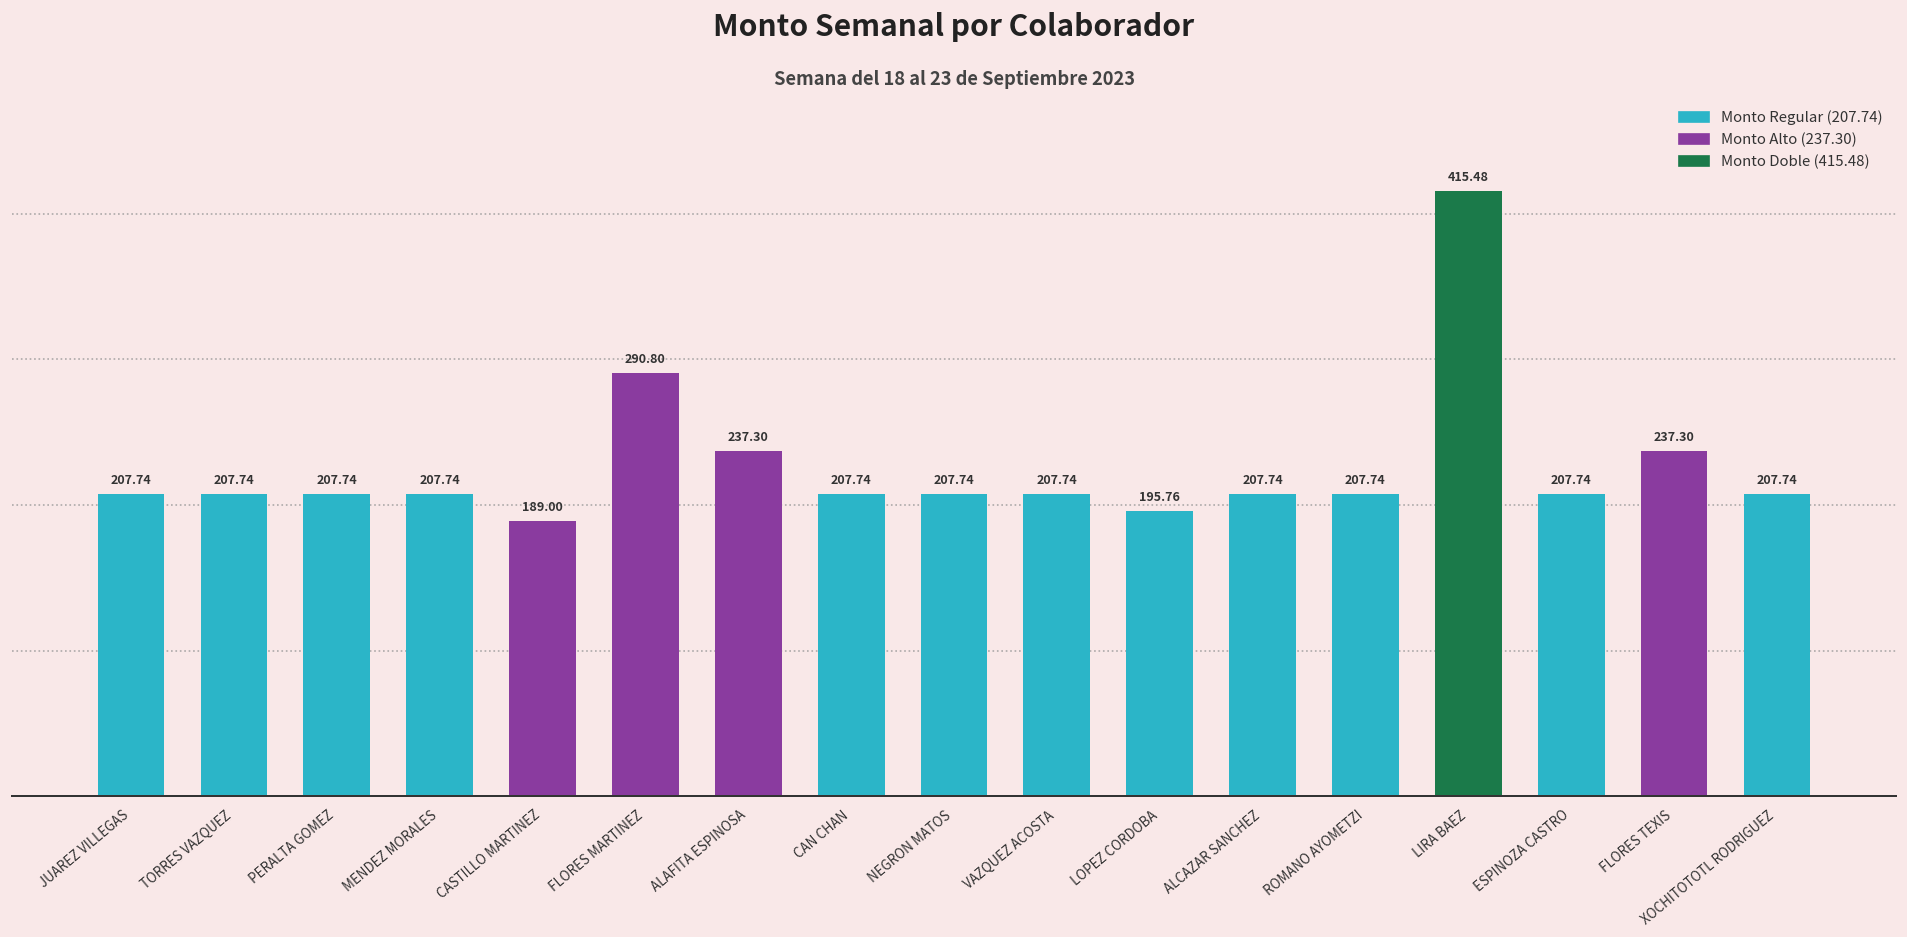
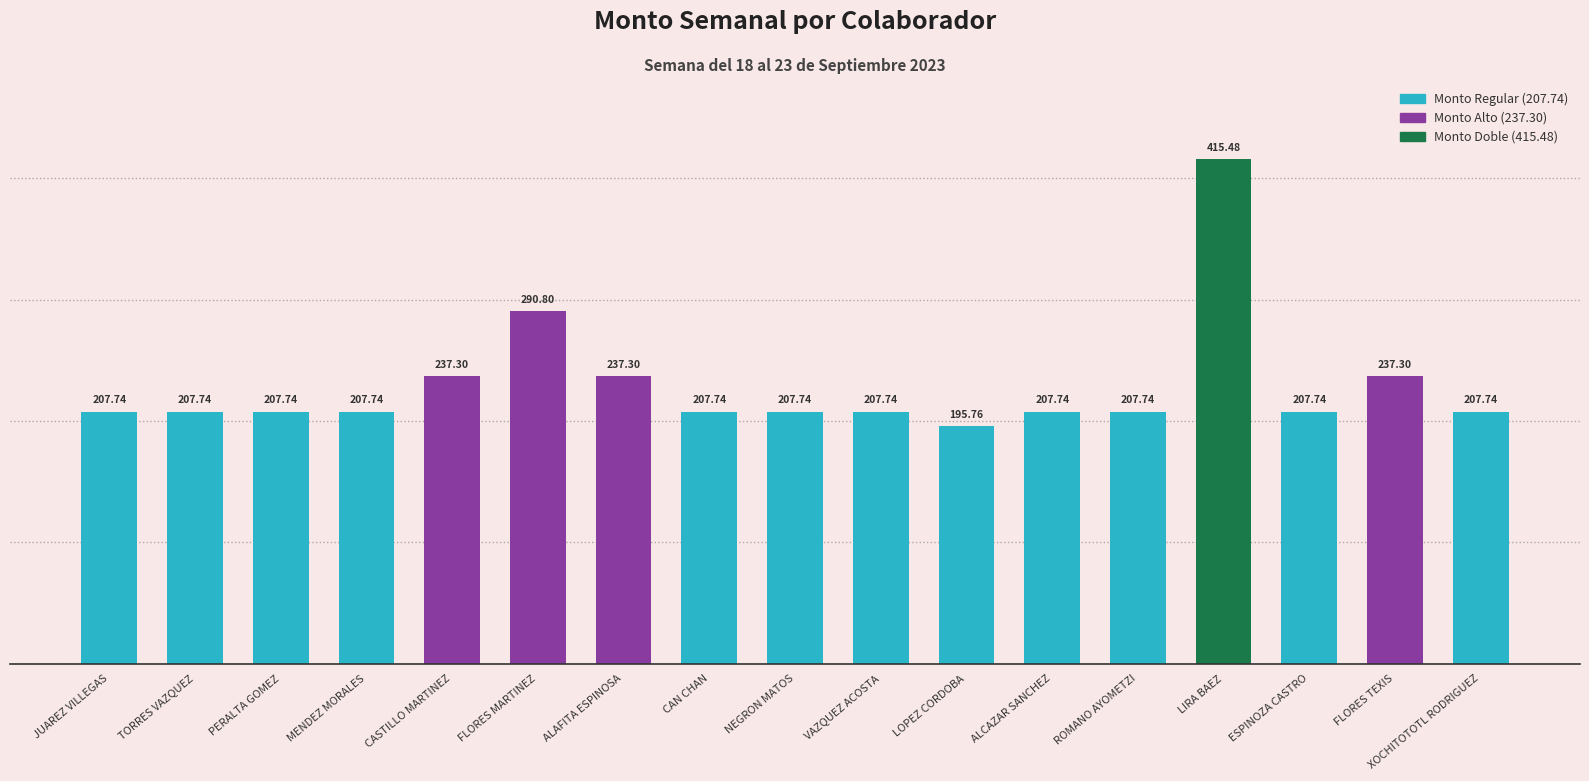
CASTILLO MARTINEZ: 189.00 -> 237.30
